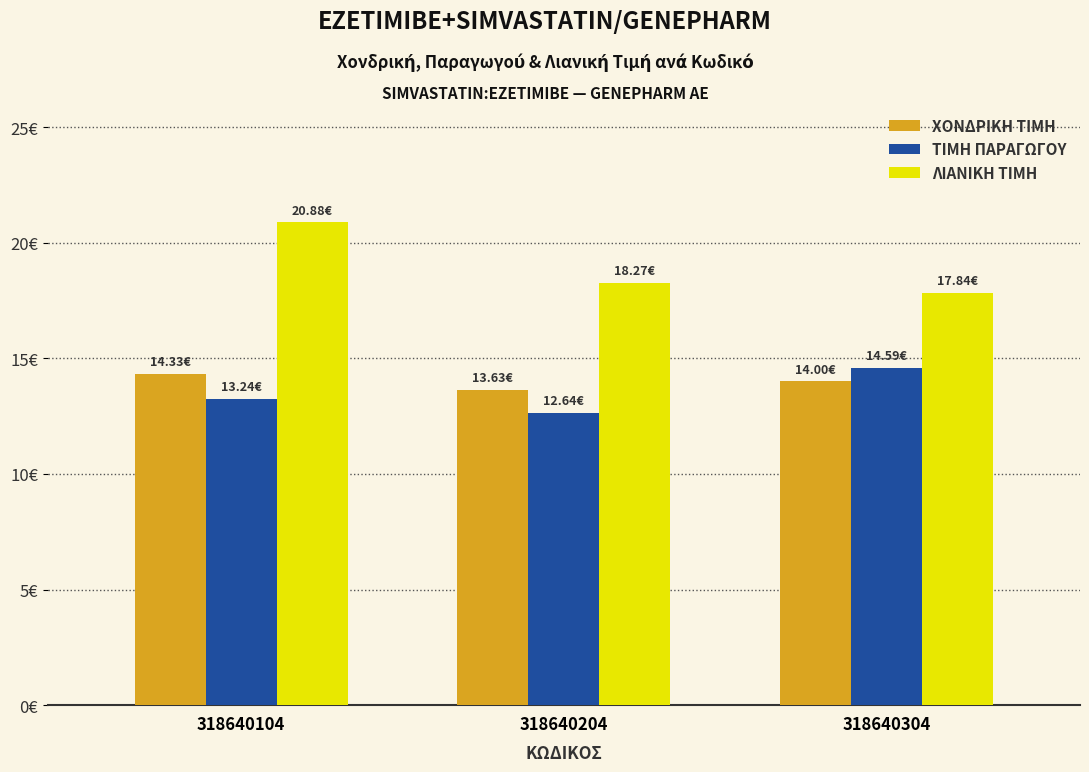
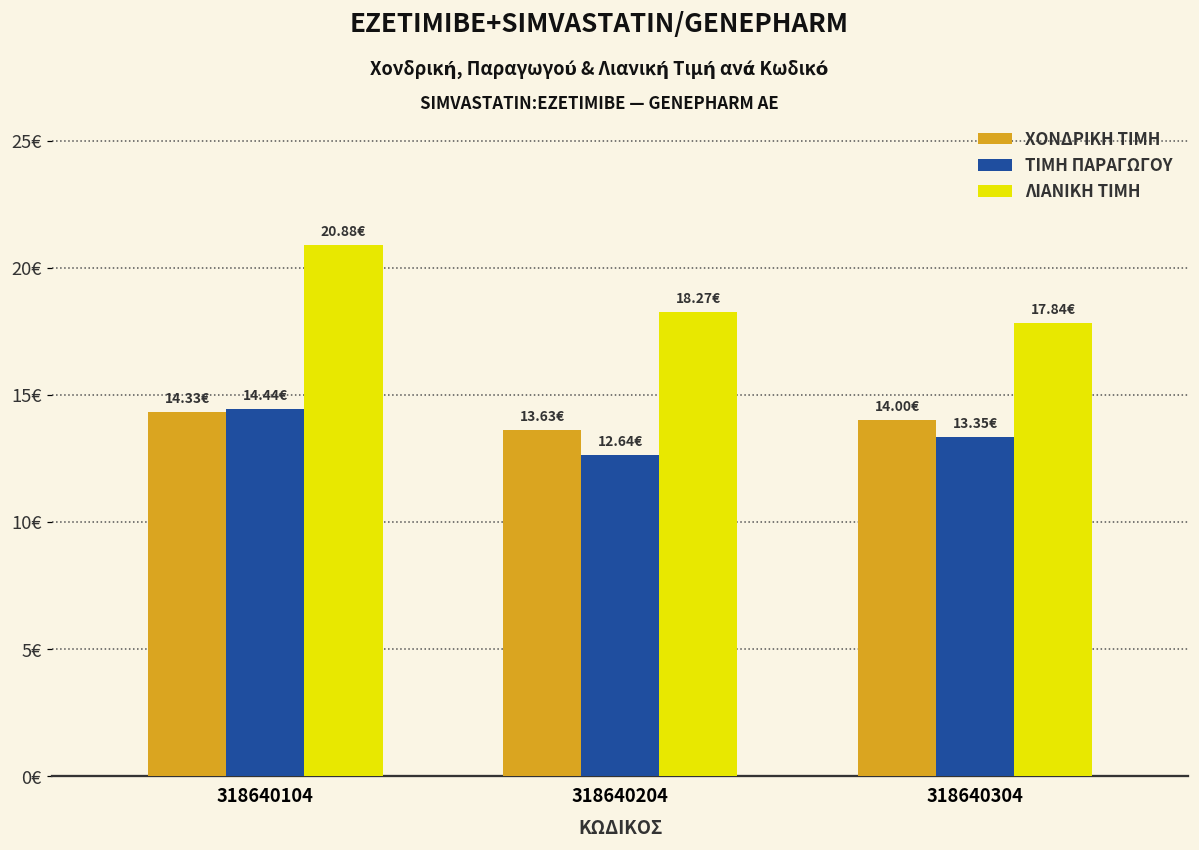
ΤΙΜΗ ΠΑΡΑΓΩΓΟΥ, 318640104: 13.24€ -> 14.44€
ΤΙΜΗ ΠΑΡΑΓΩΓΟΥ, 318640304: 14.59€ -> 13.35€
